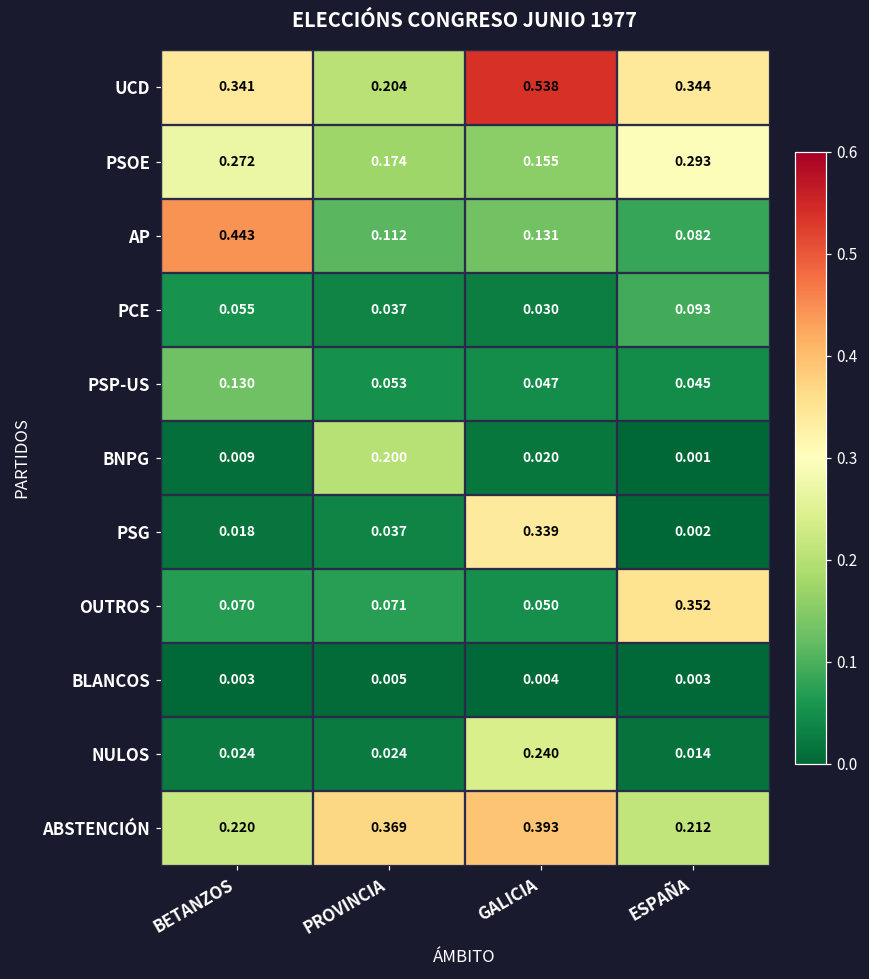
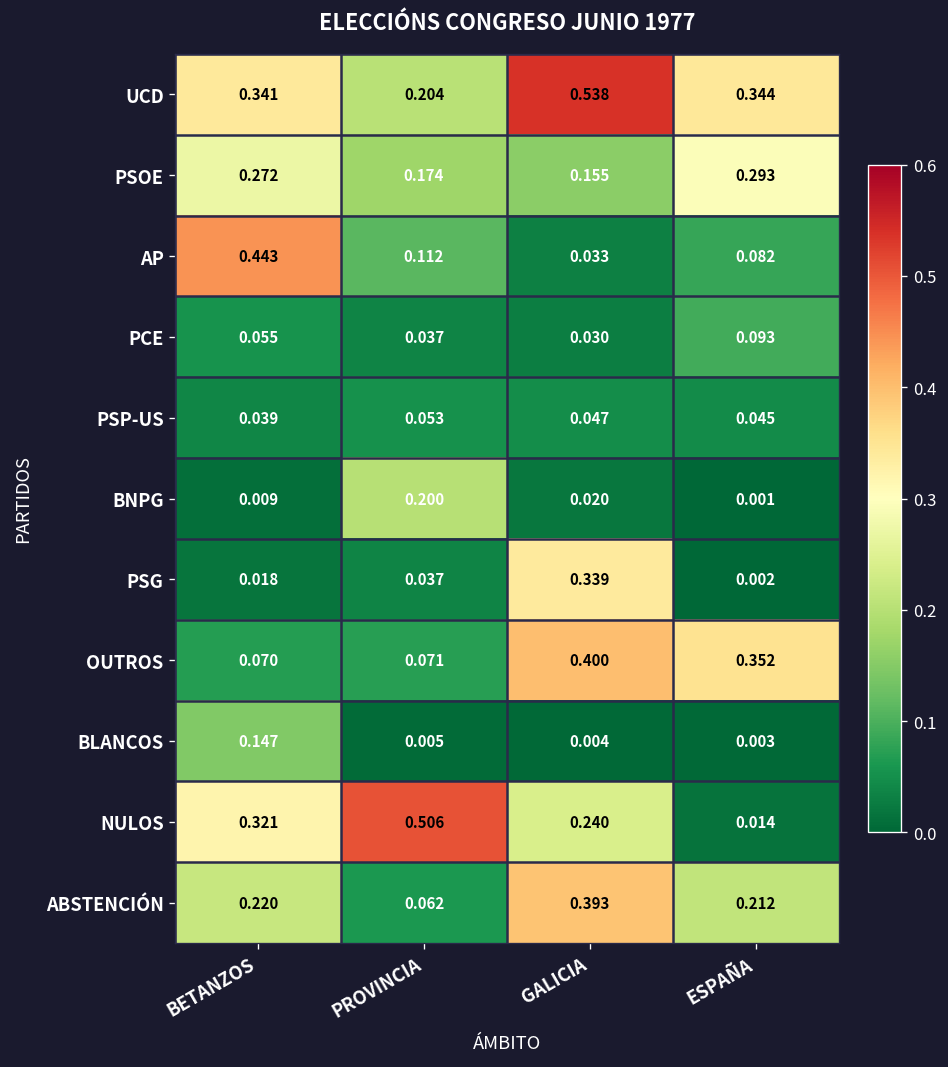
AP, GALICIA: 0.131 -> 0.033
PSP-US, BETANZOS: 0.130 -> 0.039
OUTROS, GALICIA: 0.050 -> 0.400
BLANCOS, BETANZOS: 0.003 -> 0.147
NULOS, BETANZOS: 0.024 -> 0.321
NULOS, PROVINCIA: 0.024 -> 0.506
ABSTENCIÓN, PROVINCIA: 0.369 -> 0.062
